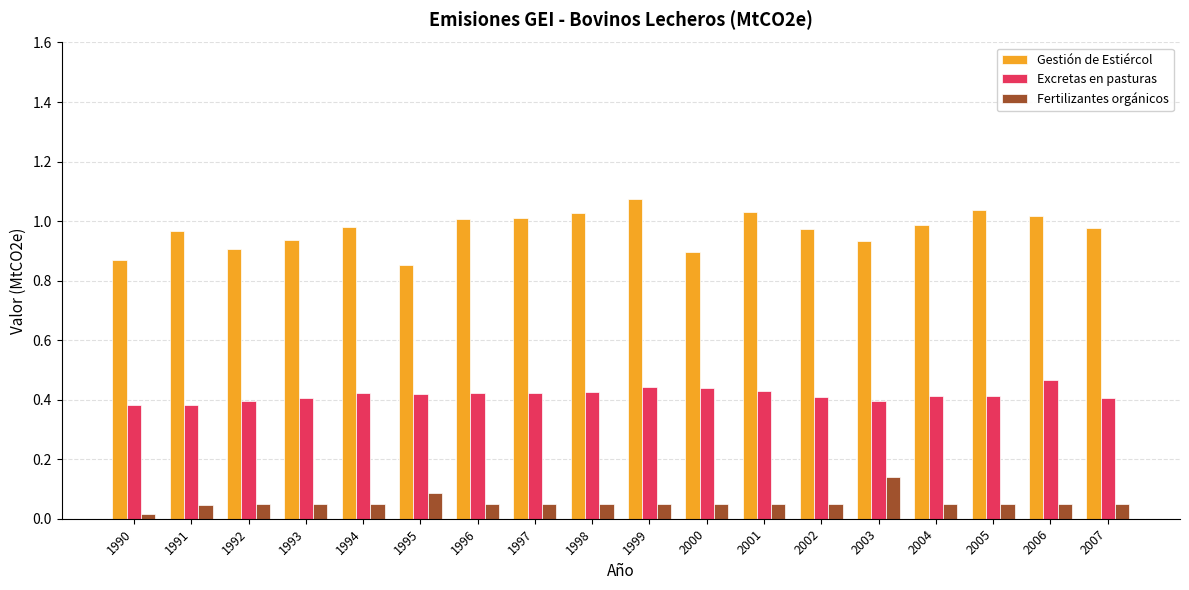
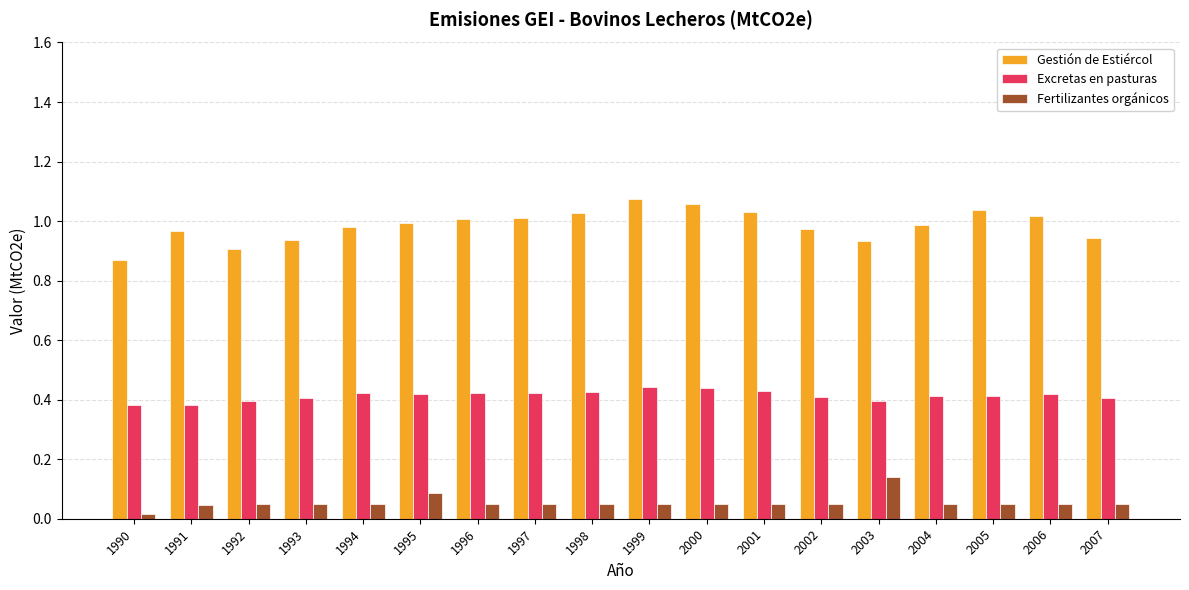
Gestión de Estiércol, 1995: 0.85 -> 0.99
Gestión de Estiércol, 2000: 0.90 -> 1.06
Excretas en pasturas, 2006: 0.47 -> 0.42
Gestión de Estiércol, 2007: 0.98 -> 0.94
